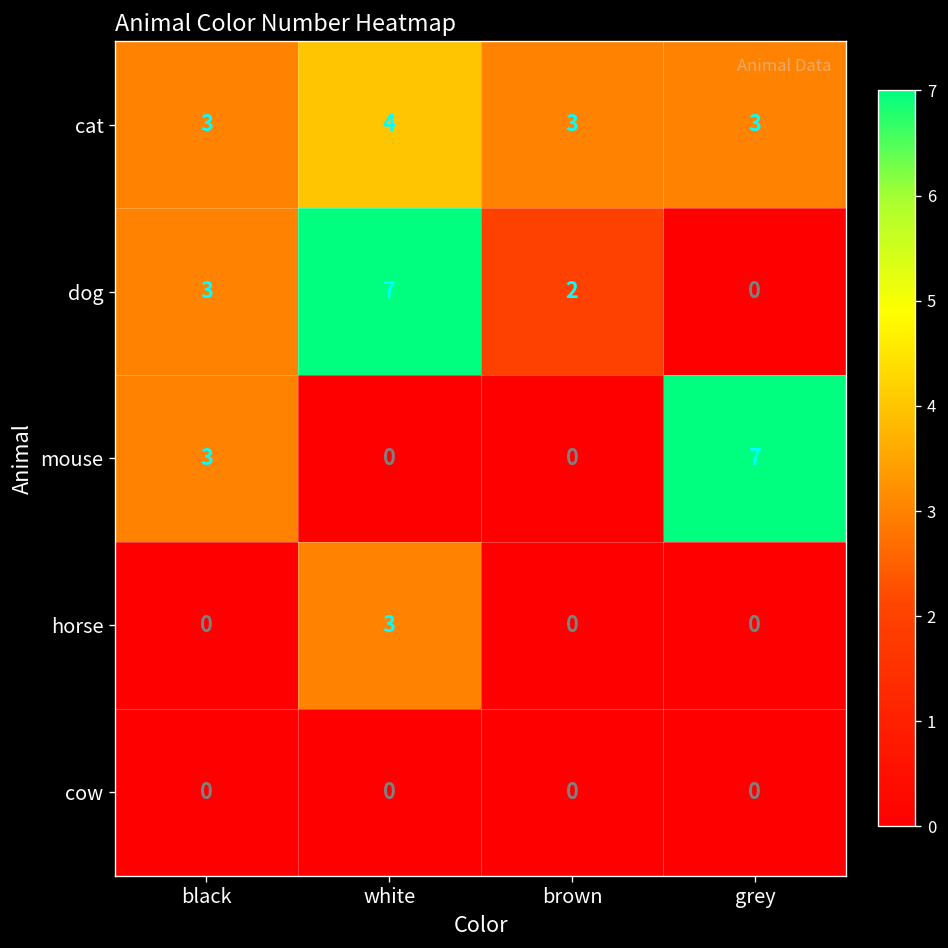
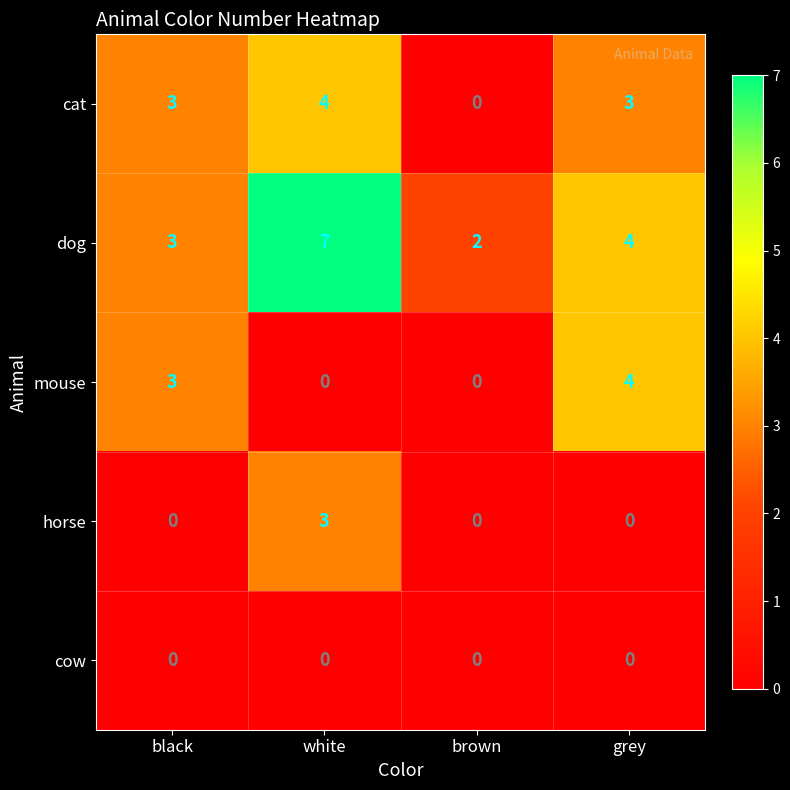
cat, brown: 3 -> 0
dog, grey: 0 -> 4
mouse, grey: 7 -> 4
